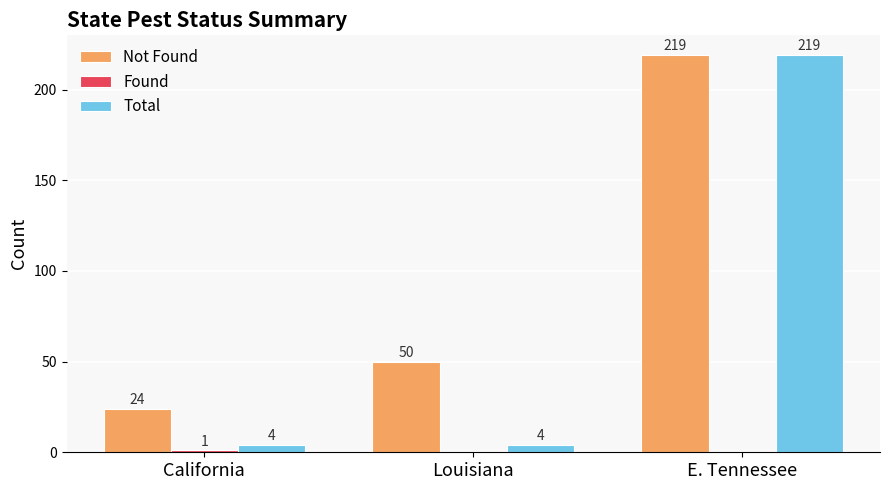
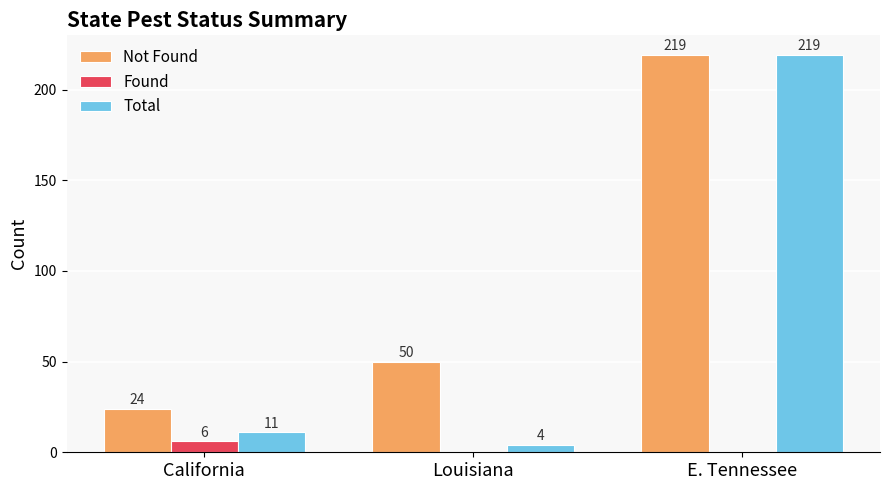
Found, California: 1 -> 6
Total, California: 4 -> 11
